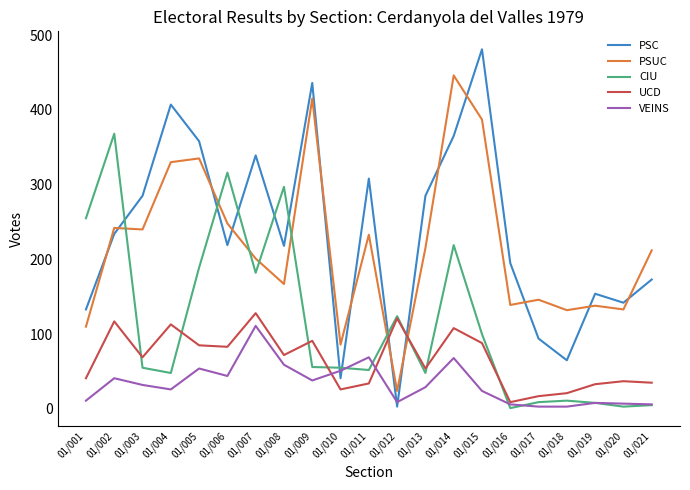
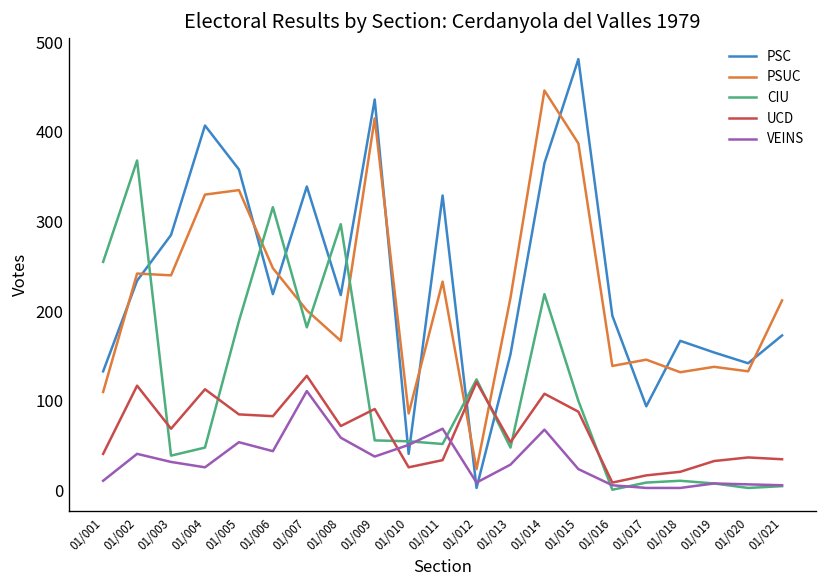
CIU, 01/003: 60 -> 40
PSC, 01/011: 310 -> 330
PSC, 01/013: 290 -> 150
PSC, 01/018: 70 -> 170
